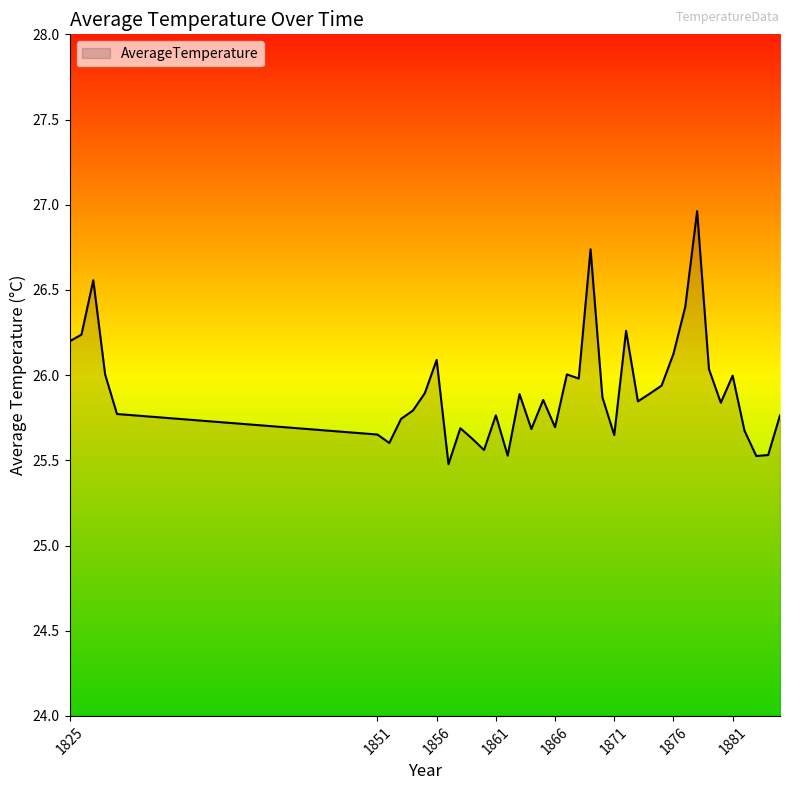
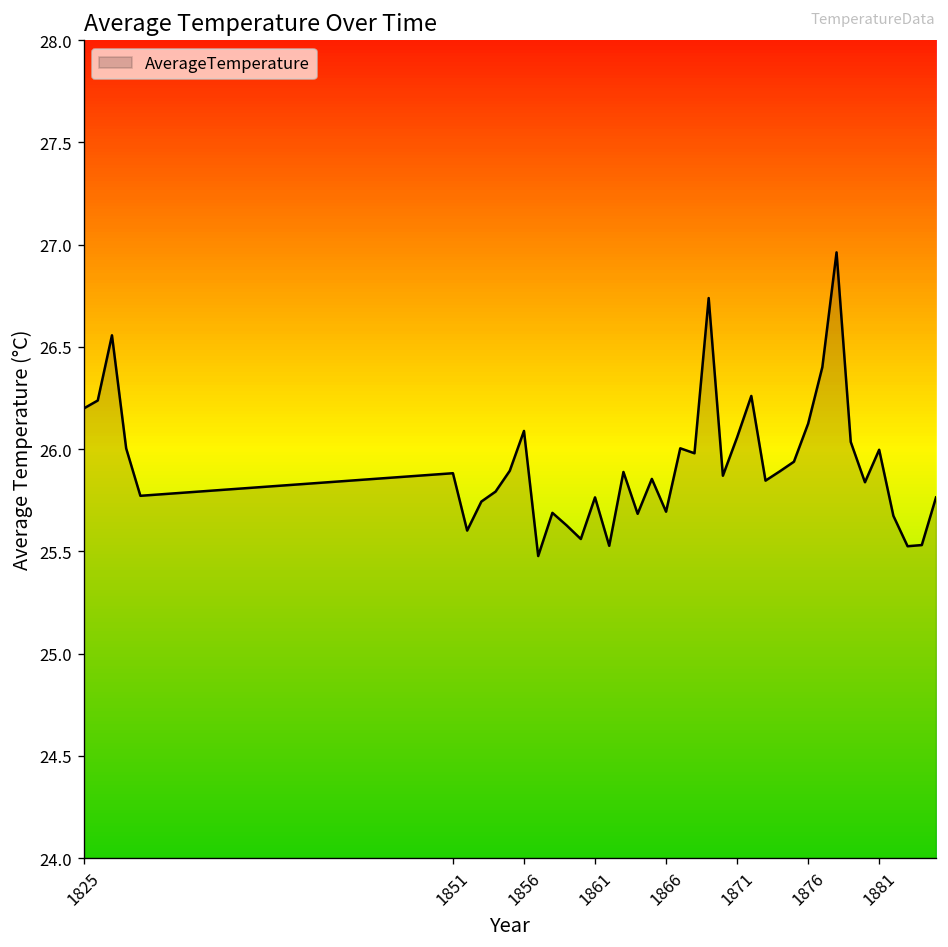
1851: 25.65 -> 25.88
1871: 25.65 -> 26.06
